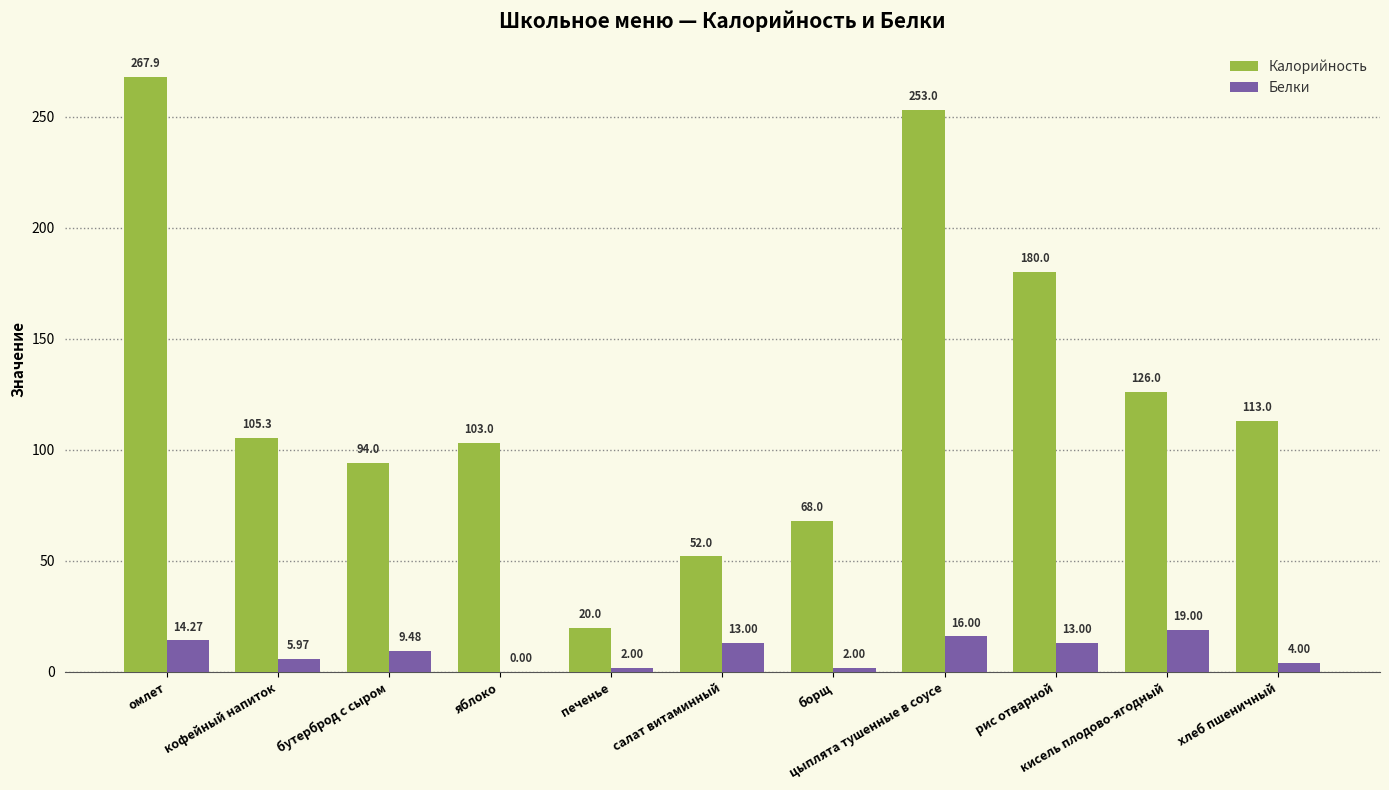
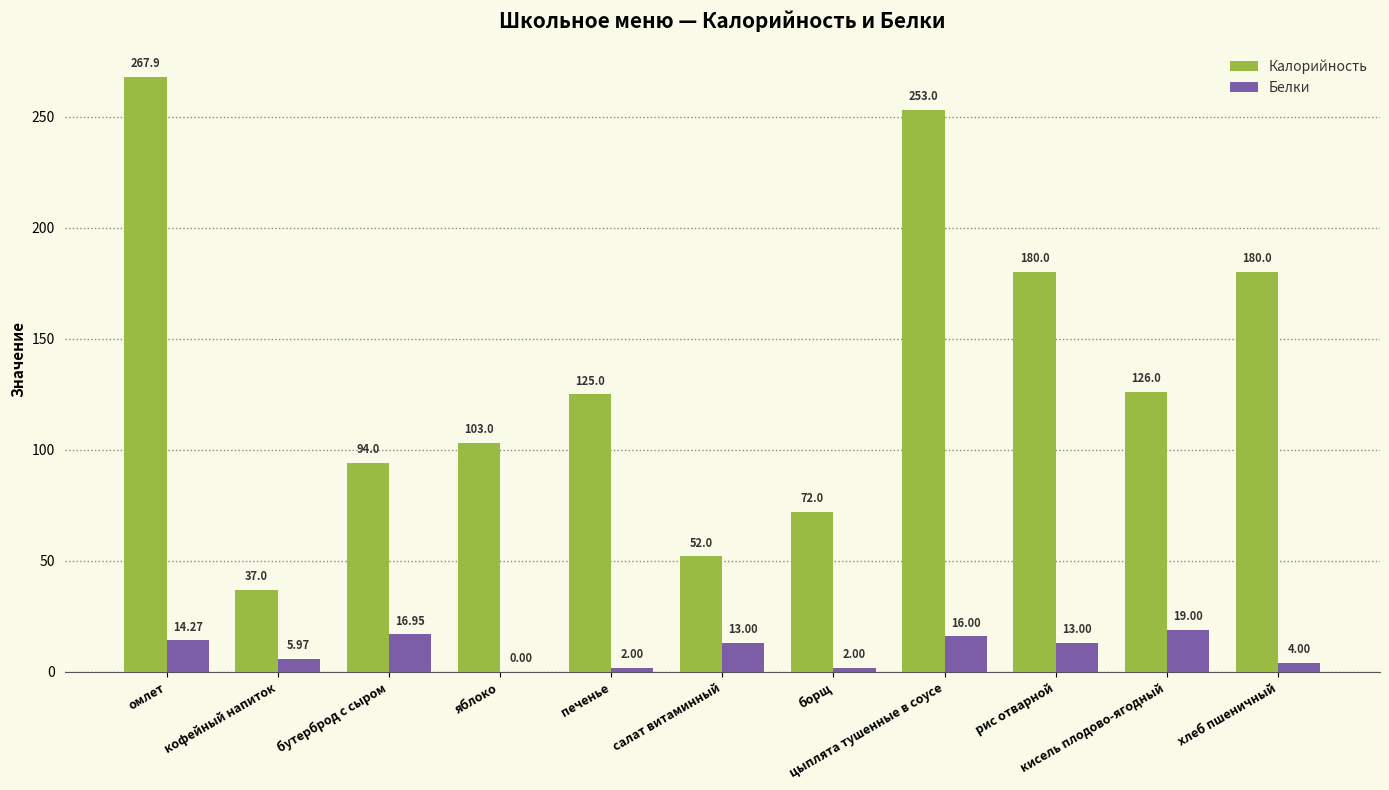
Калорийность, кофейный напиток: 105.3 -> 37.0
Белки, бутерброд с сыром: 9.48 -> 16.95
Калорийность, печенье: 20.0 -> 125.0
Калорийность, борщ: 68.0 -> 72.0
Калорийность, хлеб пшеничный: 113.0 -> 180.0
